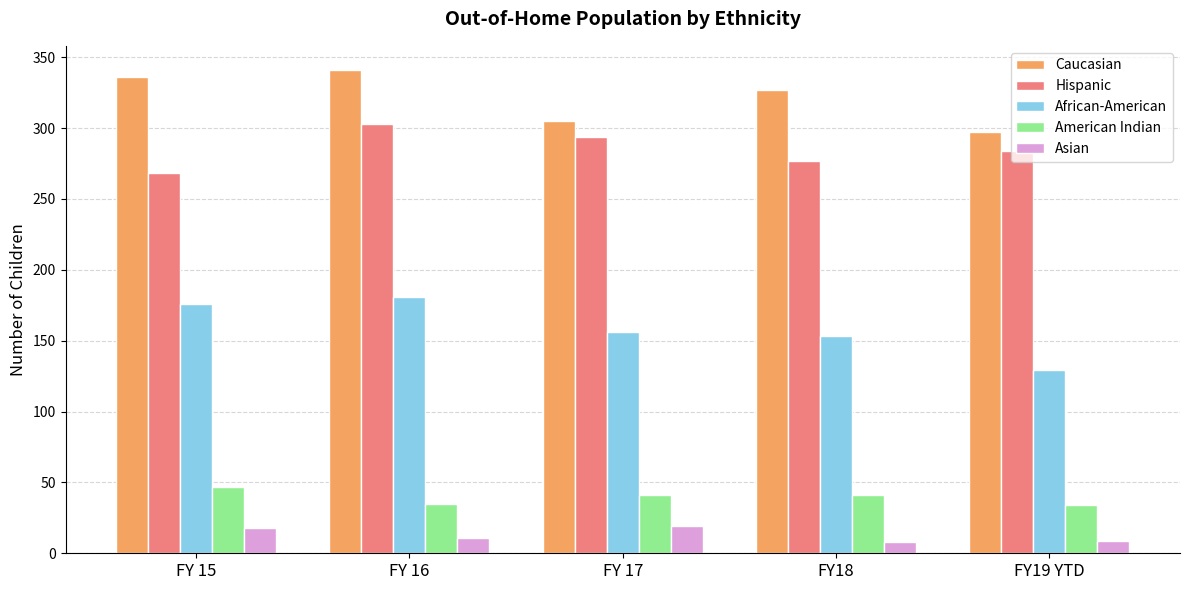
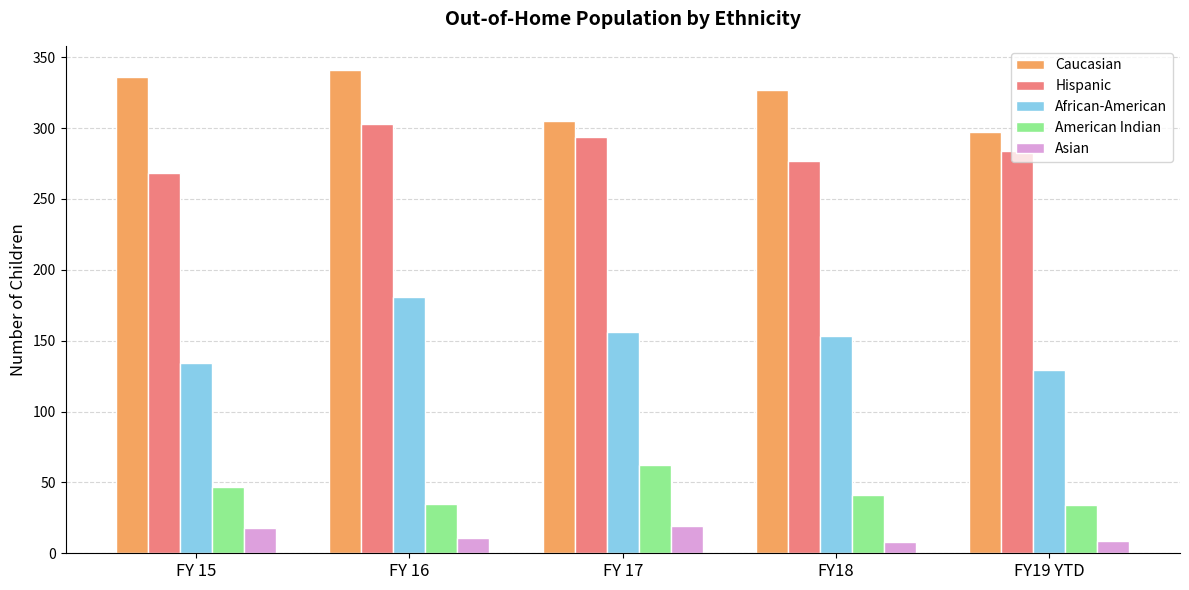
African-American, FY 15: 176 -> 134
American Indian, FY 17: 41 -> 62
